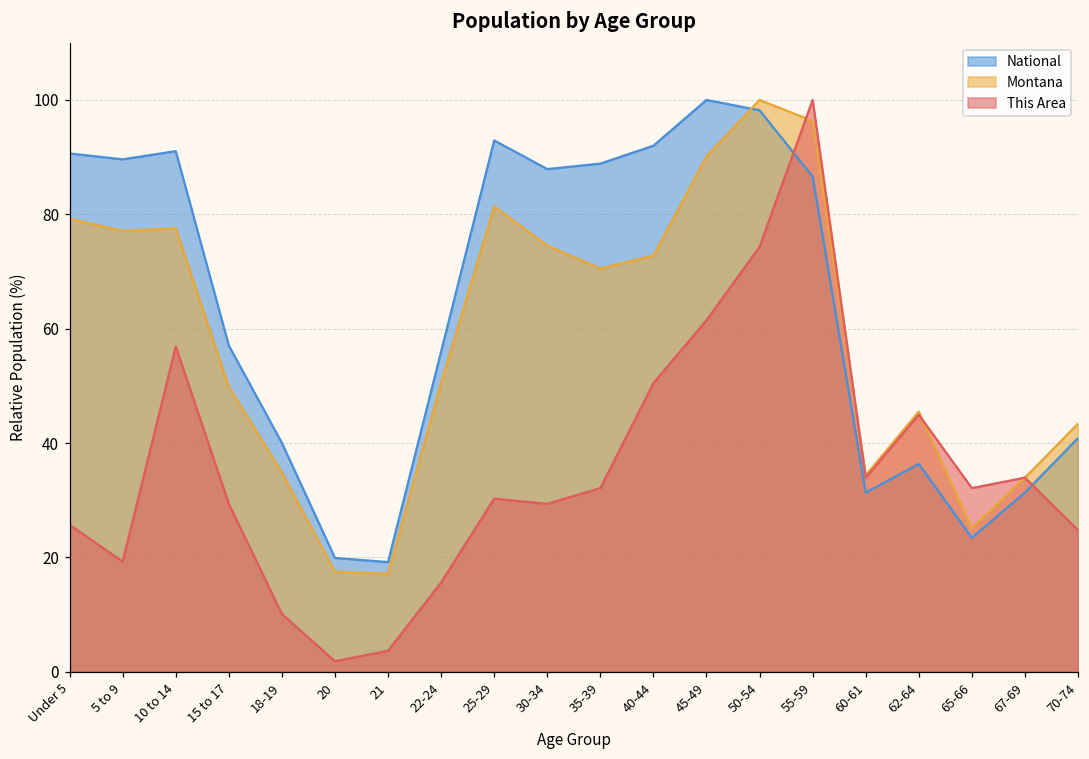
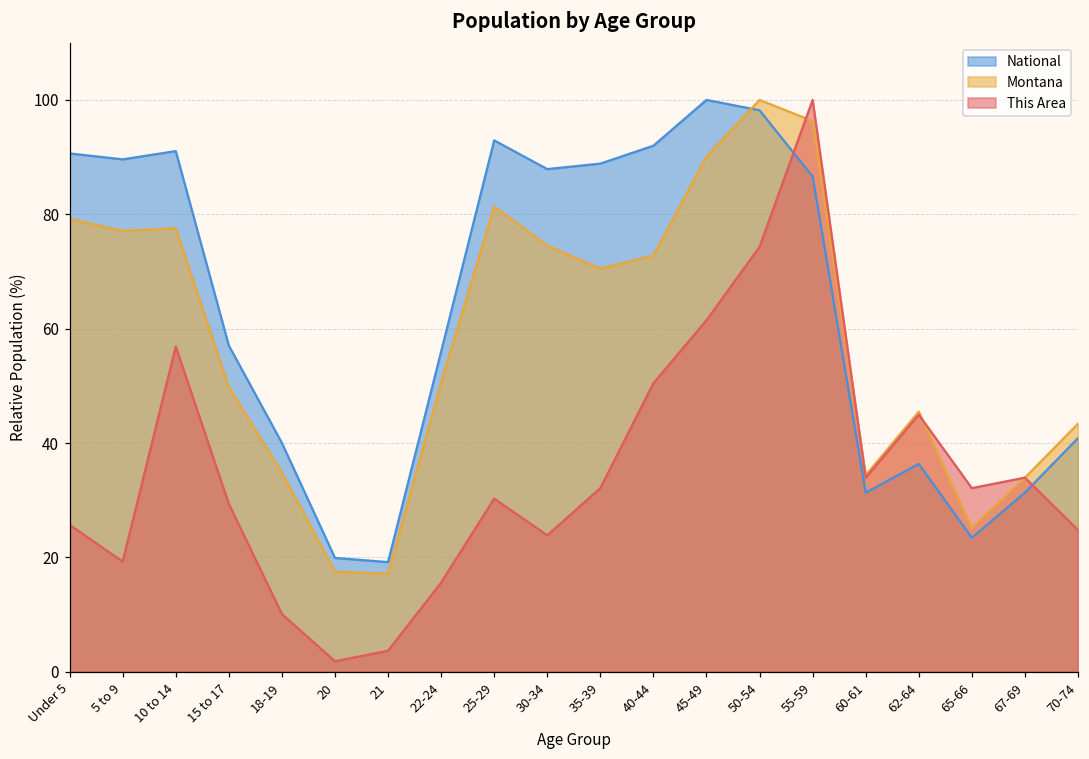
This Area, 30-34: 29 -> 24
